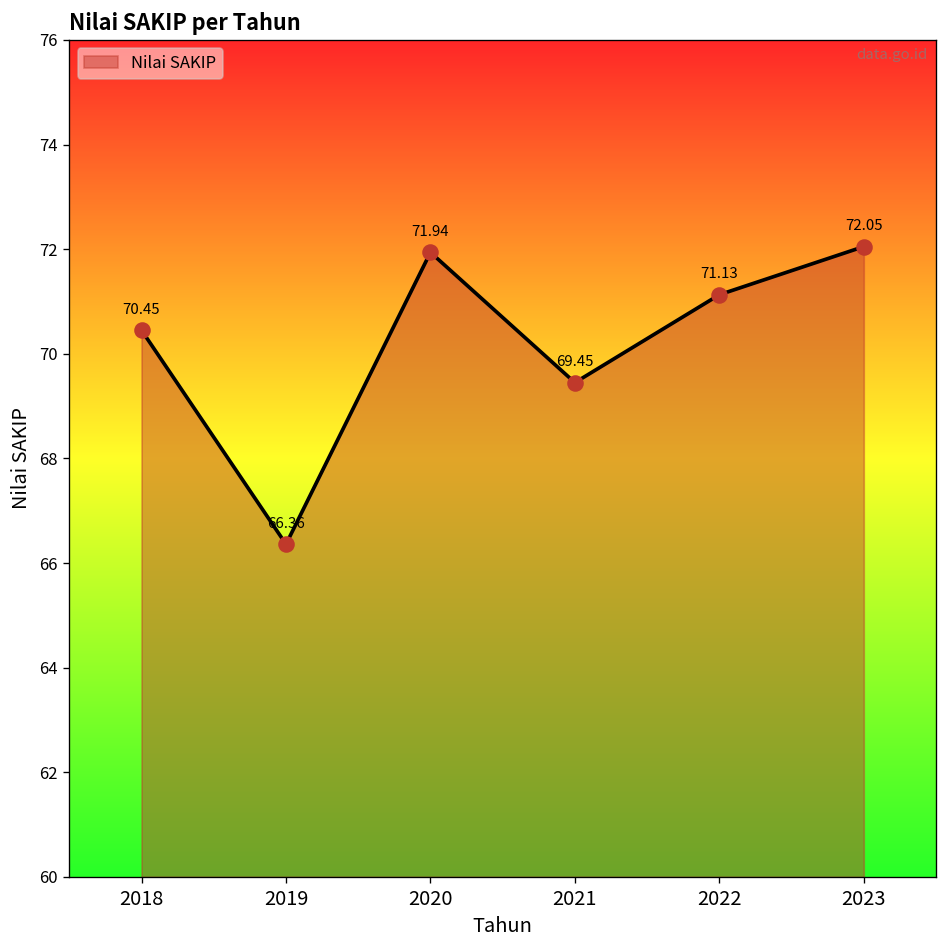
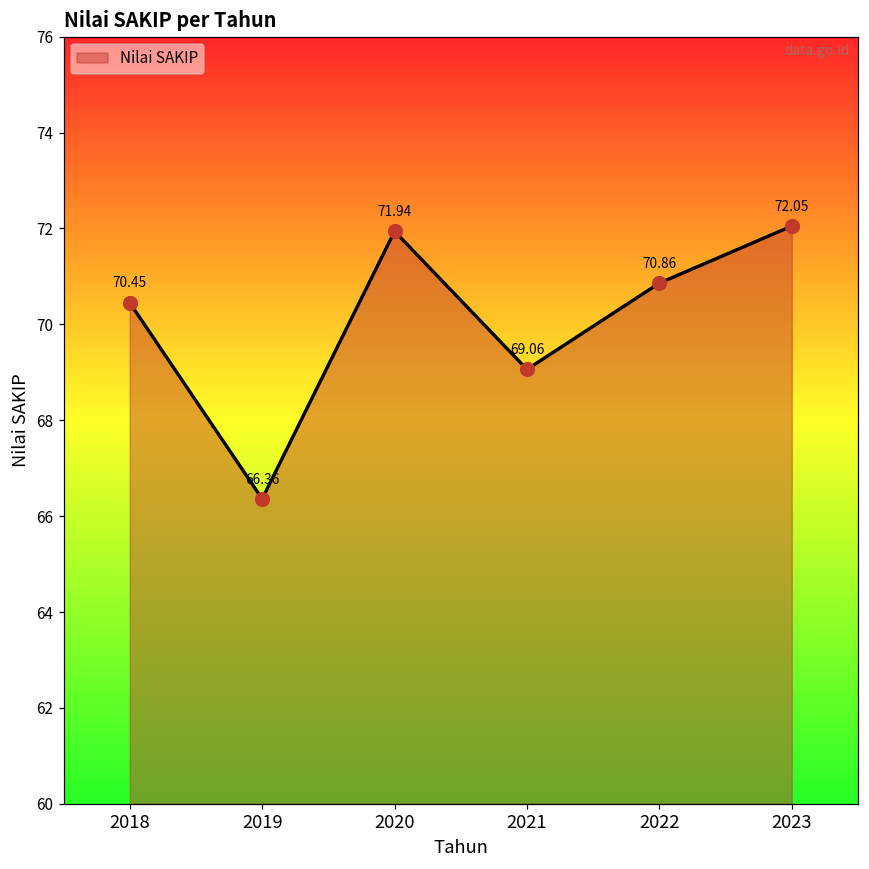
2021: 69.45 -> 69.06
2022: 71.13 -> 70.86
